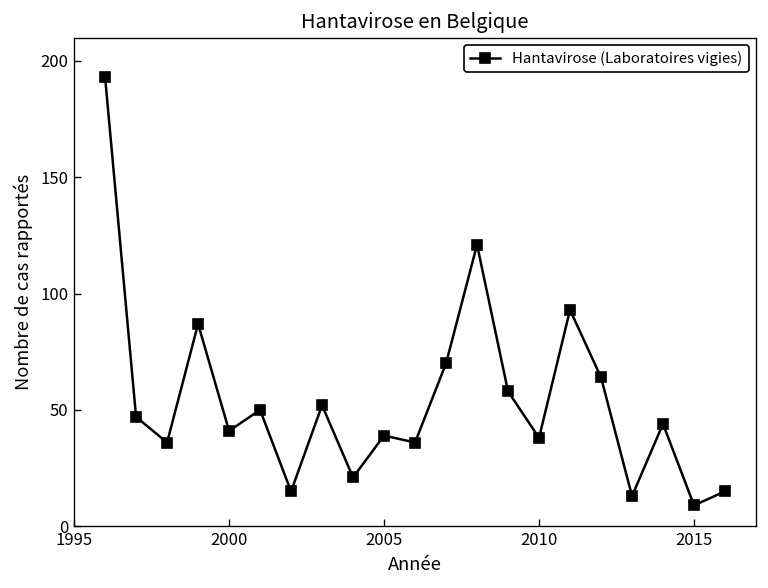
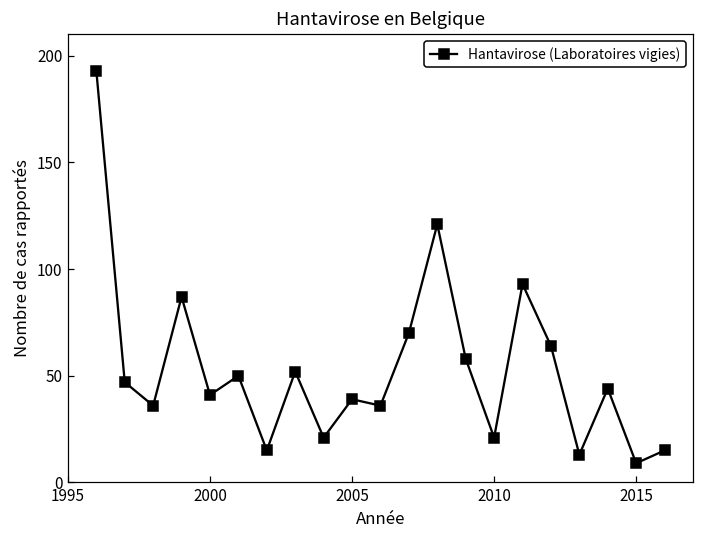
2010: 38 -> 21
